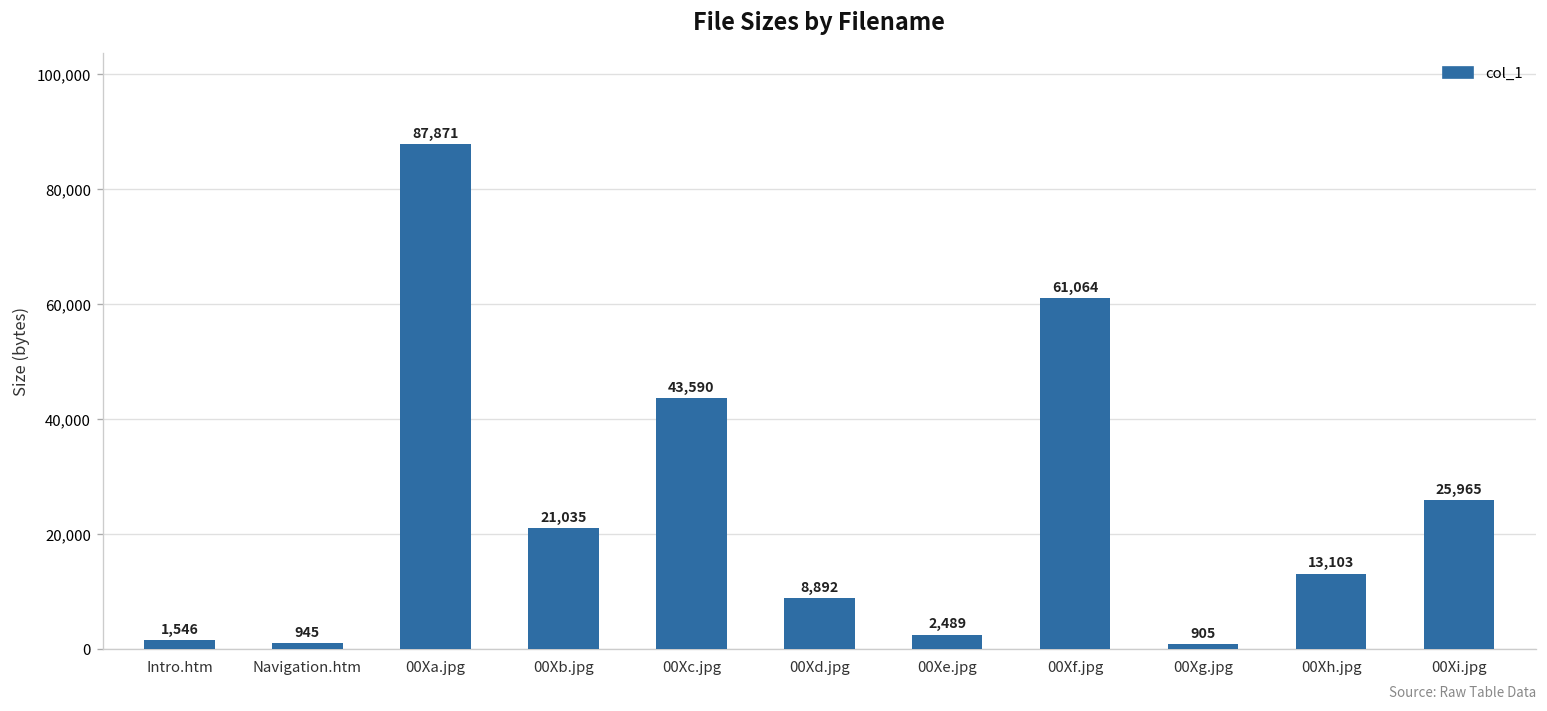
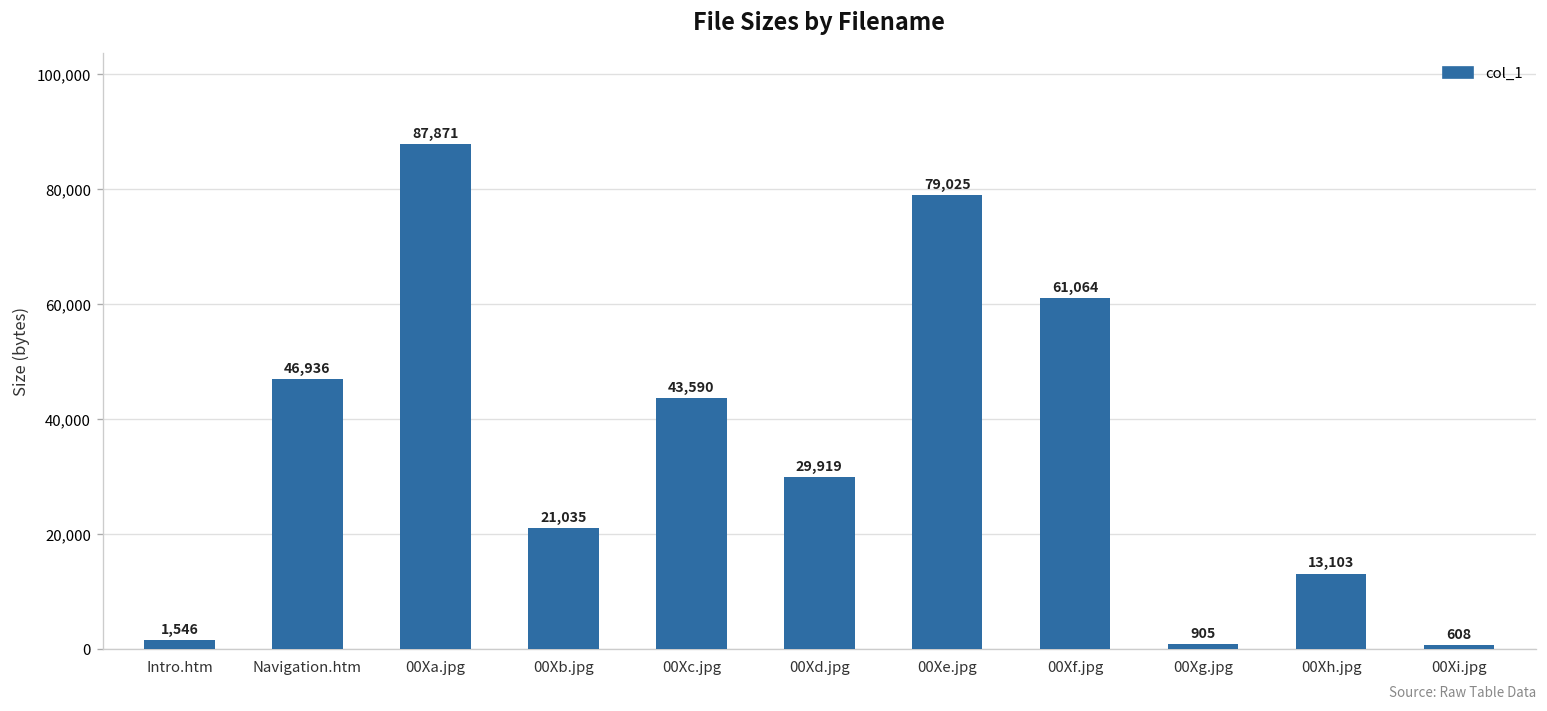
Navigation.htm: 945 -> 46,936
00Xd.jpg: 8,892 -> 29,919
00Xe.jpg: 2,489 -> 79,025
00Xi.jpg: 25,965 -> 608
